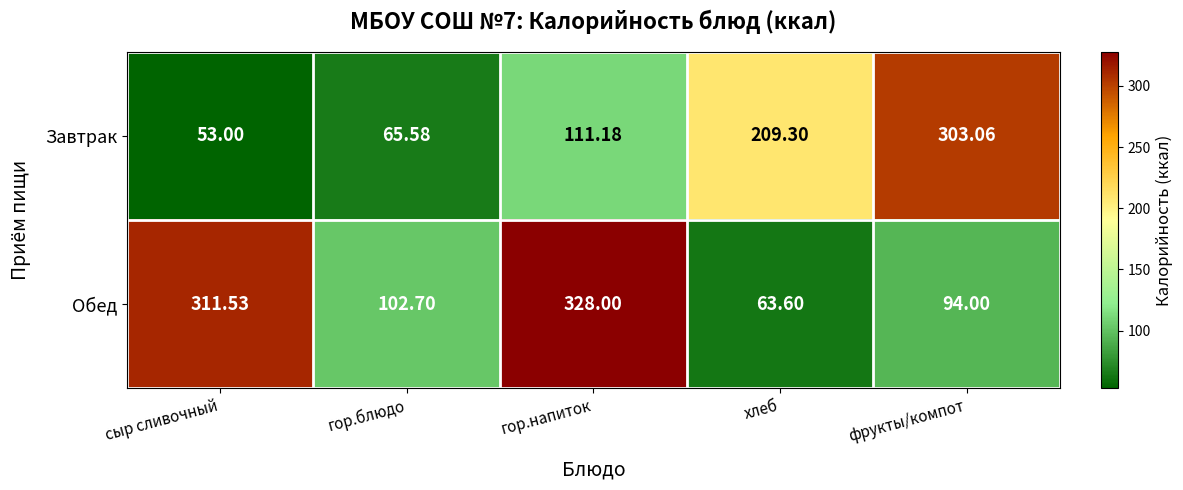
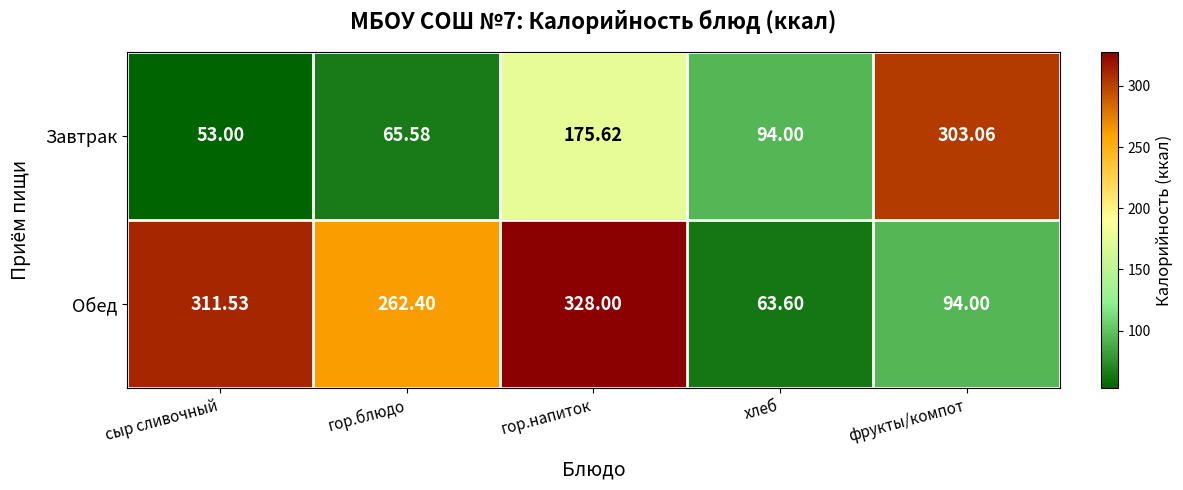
Завтрак, гор.напиток: 111.18 -> 175.62
Завтрак, хлеб: 209.30 -> 94.00
Обед, гор.блюдо: 102.70 -> 262.40
